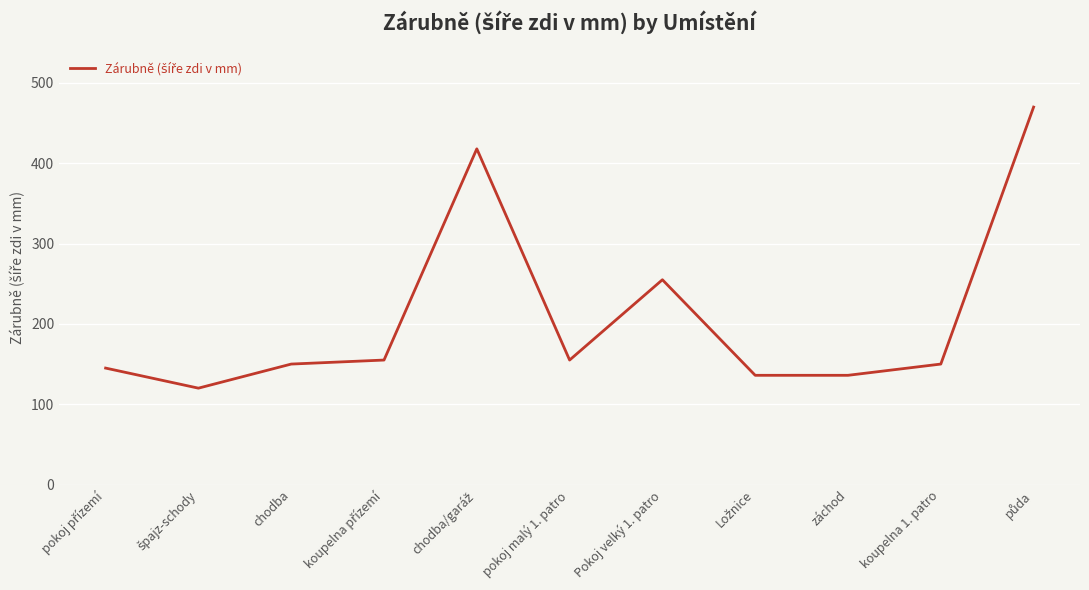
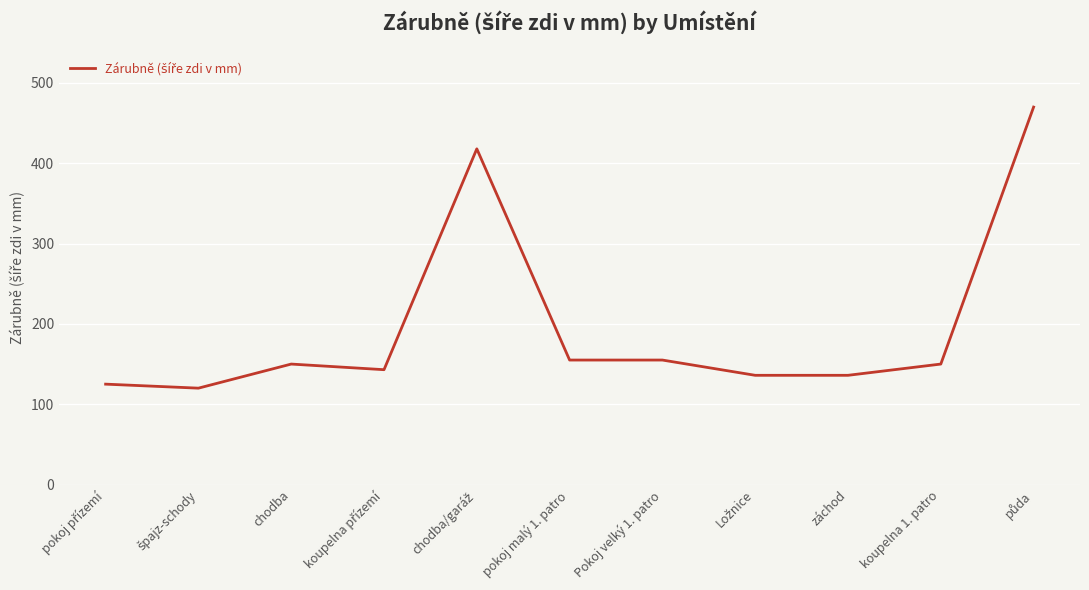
pokoj přízemí: 150 -> 130
koupelna přízemí: 160 -> 140
Pokoj velký 1. patro: 260 -> 160
